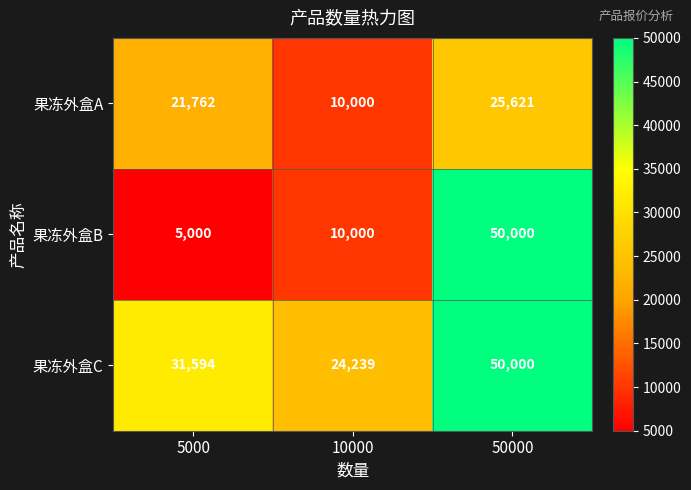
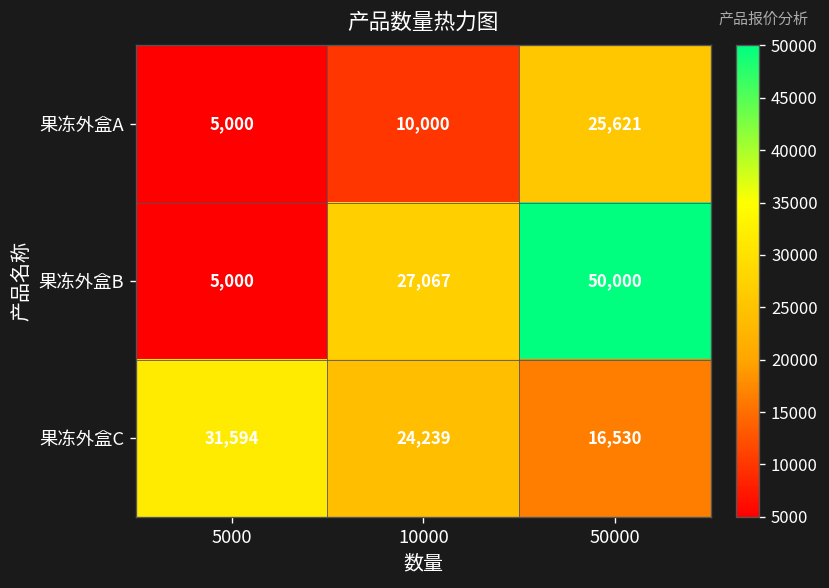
果冻外盒A, 5000: 21,762 -> 5,000
果冻外盒B, 10000: 10,000 -> 27,067
果冻外盒C, 50000: 50,000 -> 16,530
